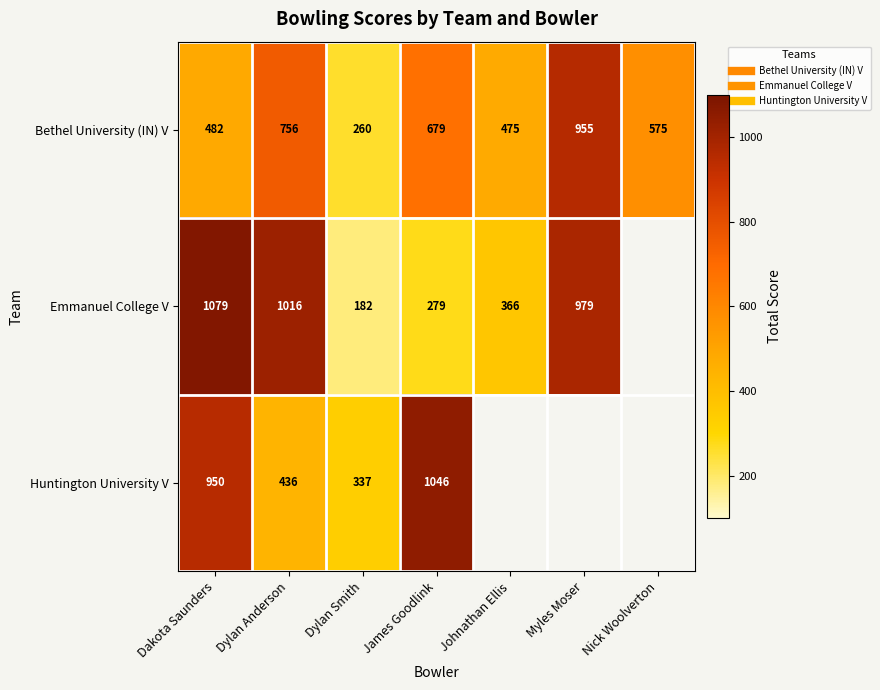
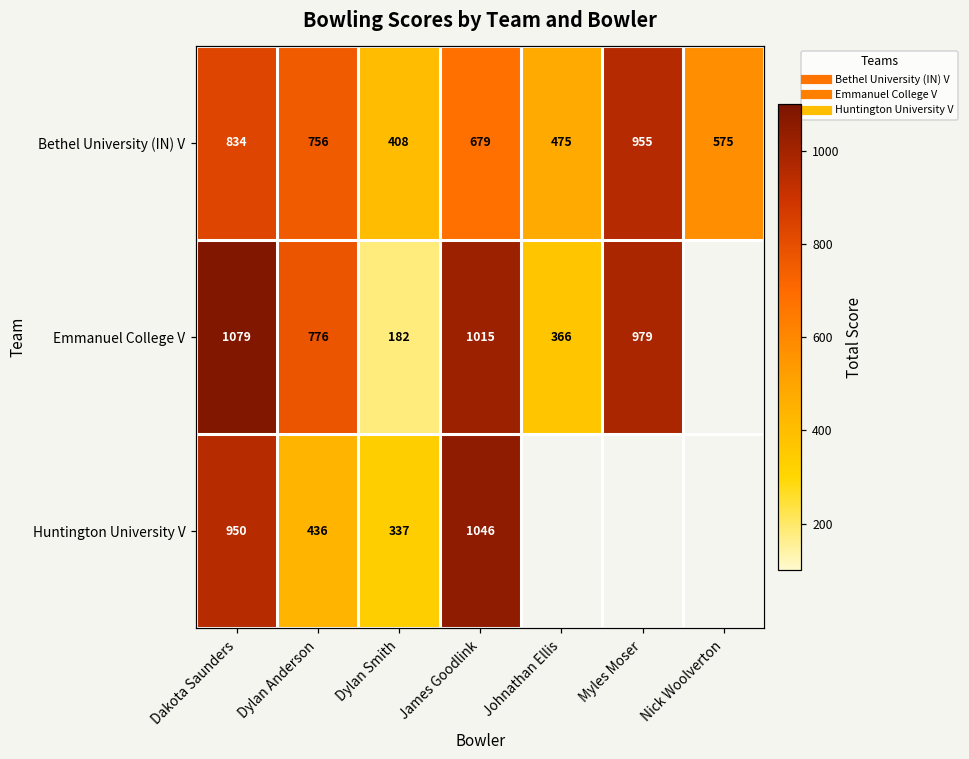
Bethel University (IN) V, Dakota Saunders: 482 -> 834
Bethel University (IN) V, Dylan Smith: 260 -> 408
Emmanuel College V, Dylan Anderson: 1016 -> 776
Emmanuel College V, James Goodlink: 279 -> 1015
